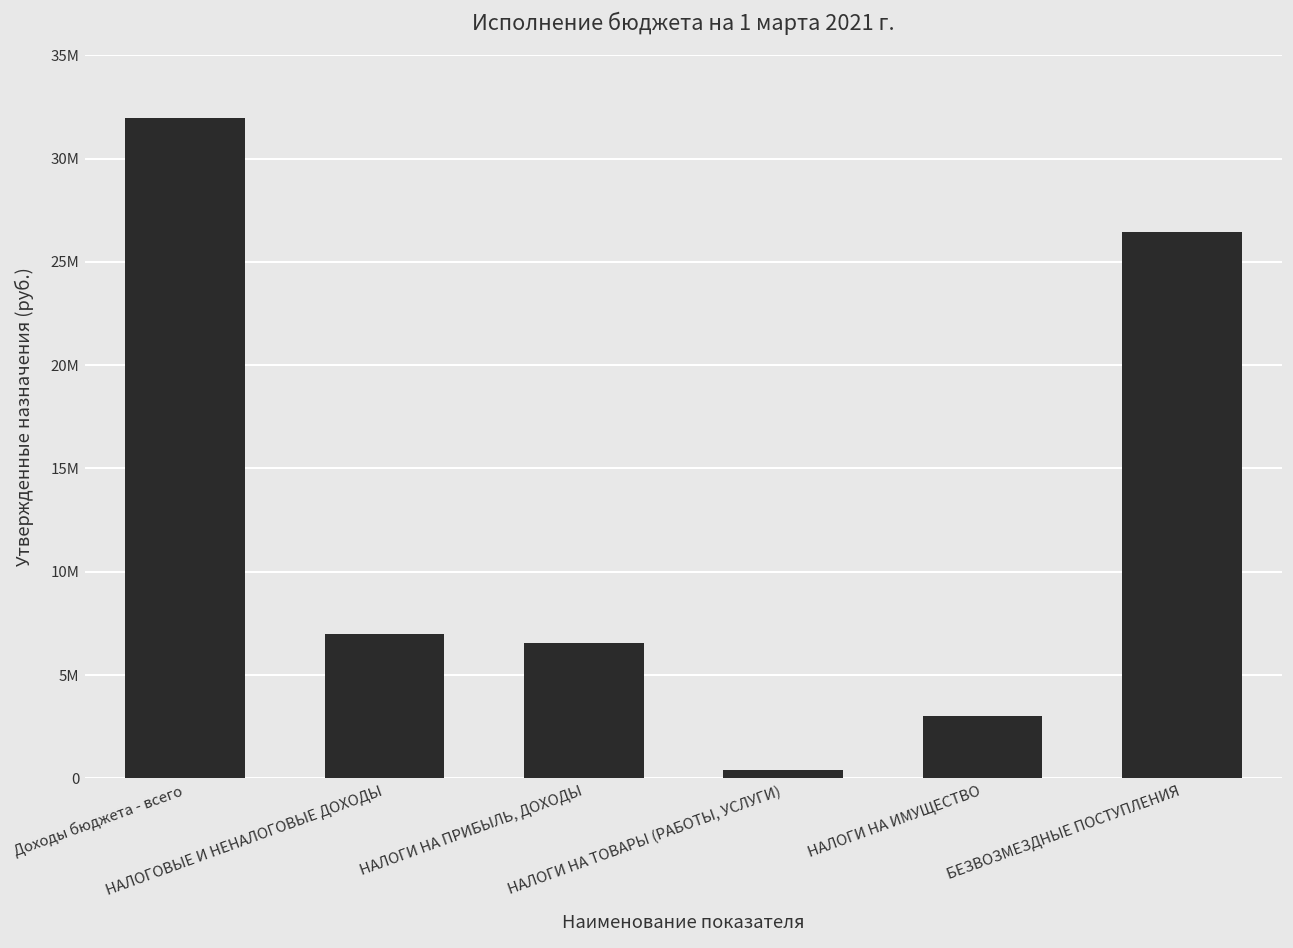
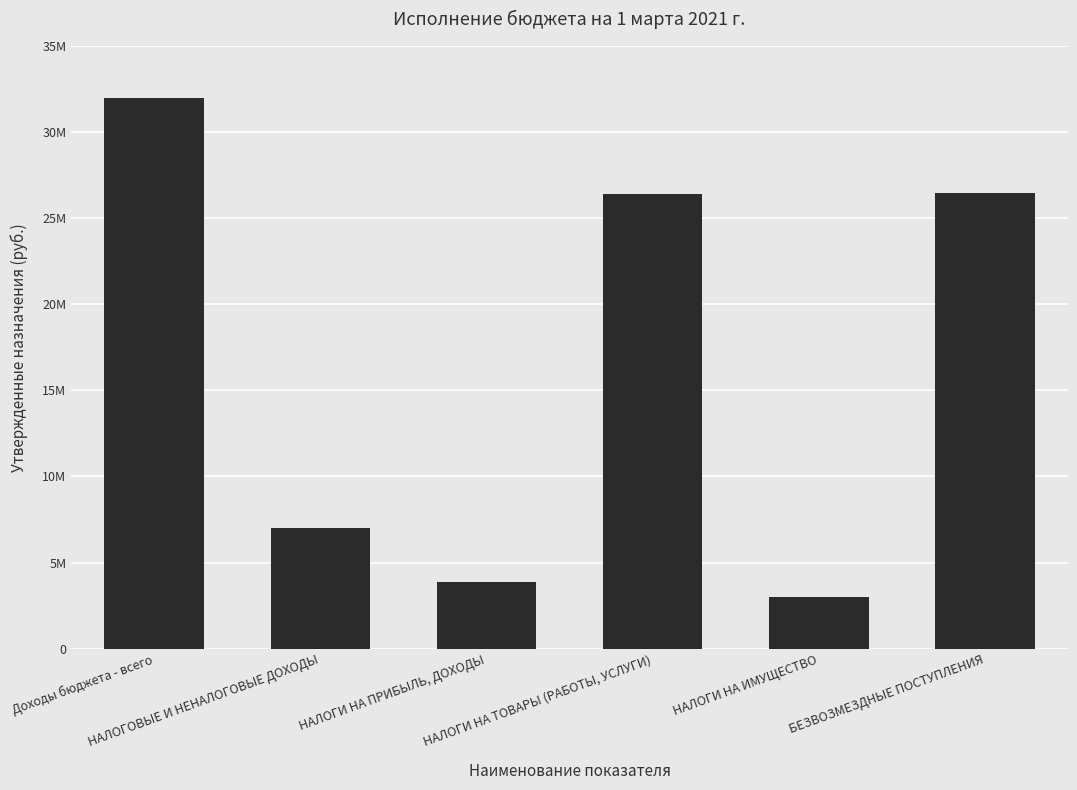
НАЛОГИ НА ПРИБЫЛЬ, ДОХОДЫ: 6600000 -> 3900000
НАЛОГИ НА ТОВАРЫ (РАБОТЫ, УСЛУГИ): 400000 -> 26400000
